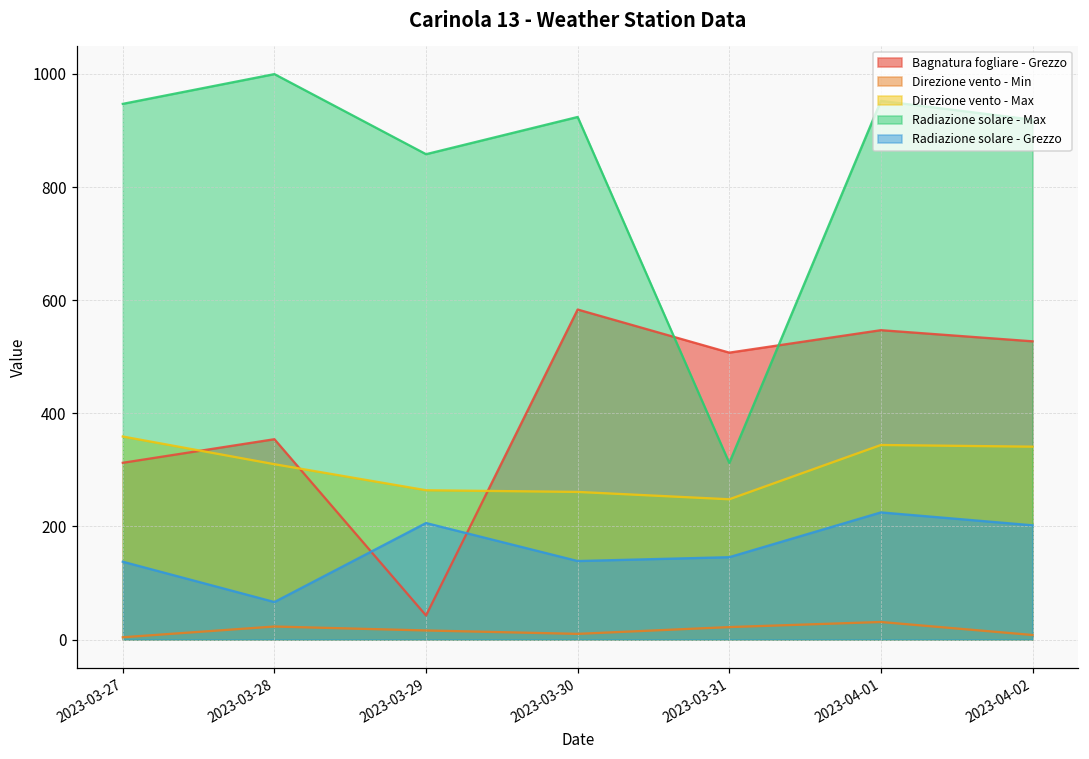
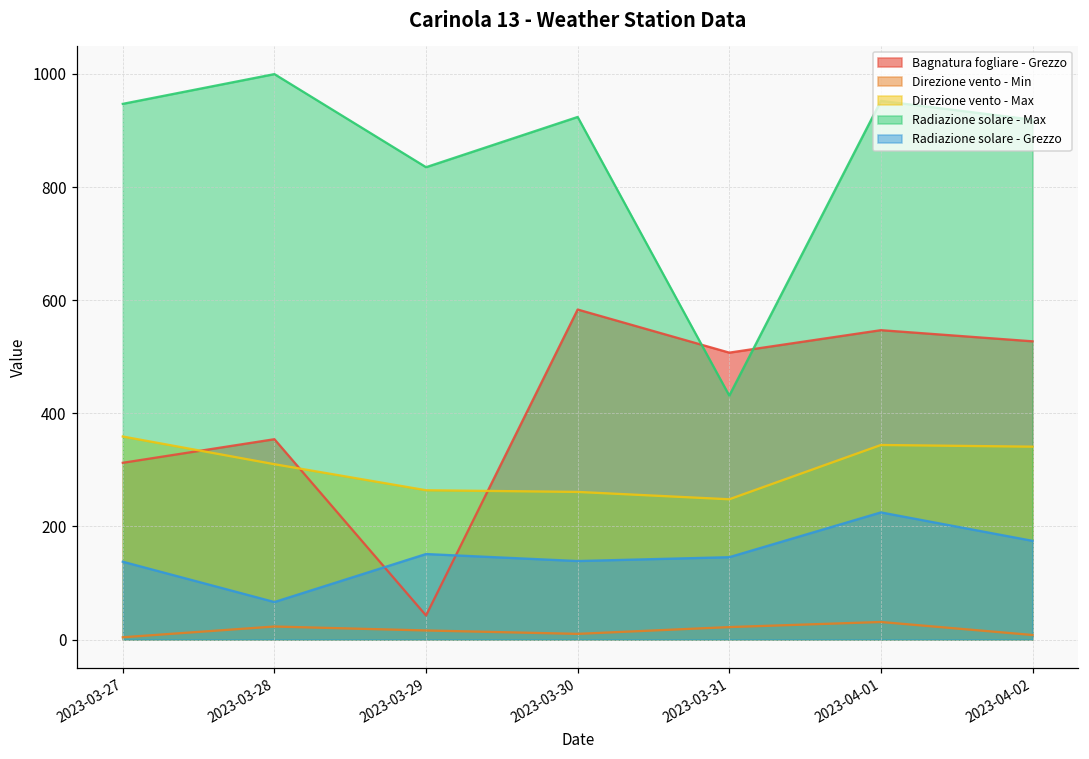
Radiazione solare - Max, 2023-03-29: 860 -> 840
Radiazione solare - Grezzo, 2023-03-29: 210 -> 150
Radiazione solare - Max, 2023-03-31: 310 -> 430
Radiazione solare - Grezzo, 2023-04-02: 200 -> 170
